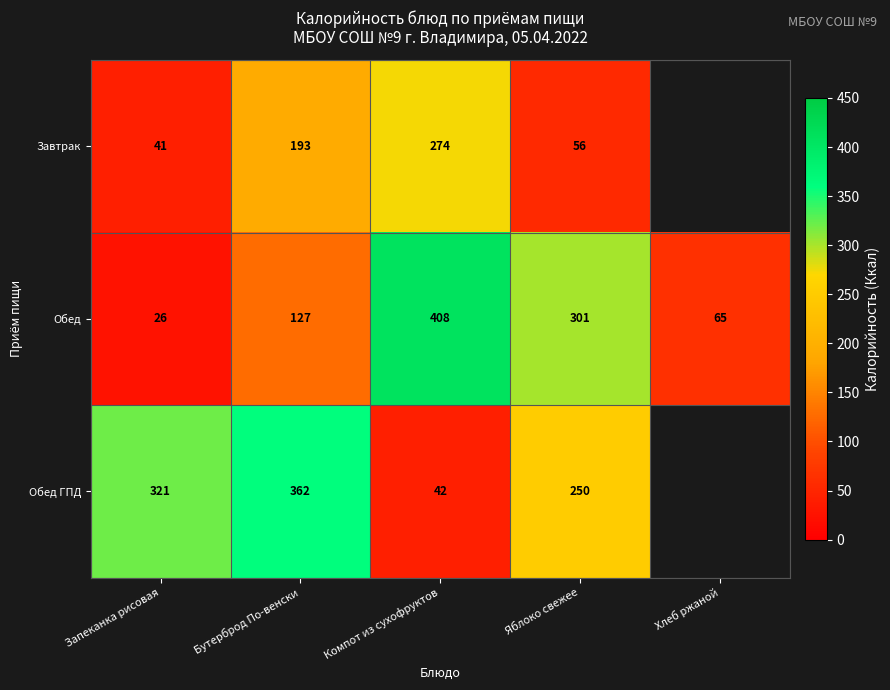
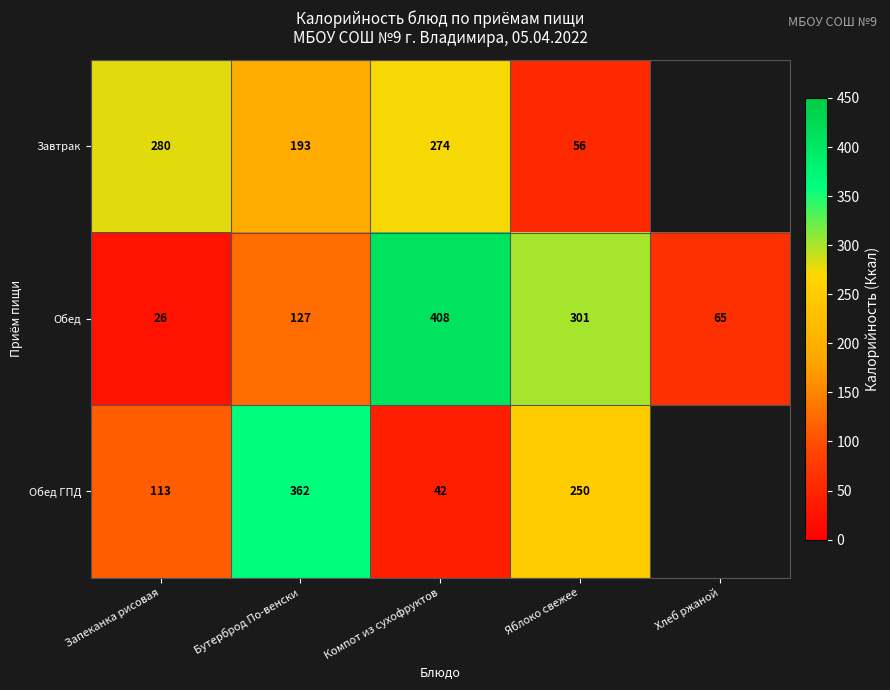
Завтрак, Запеканка рисовая: 41 -> 280
Обед ГПД, Запеканка рисовая: 321 -> 113
